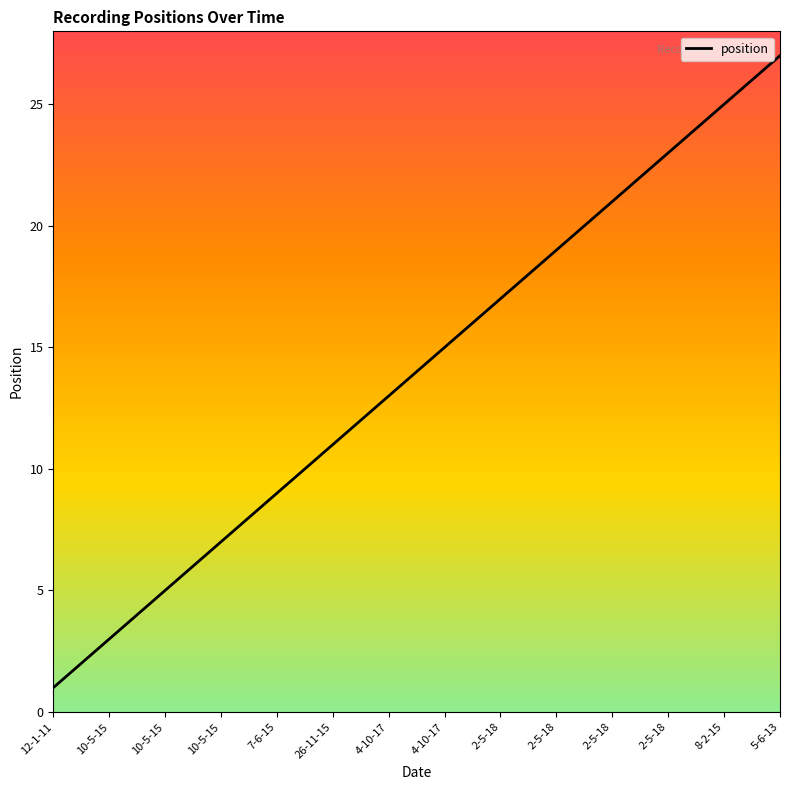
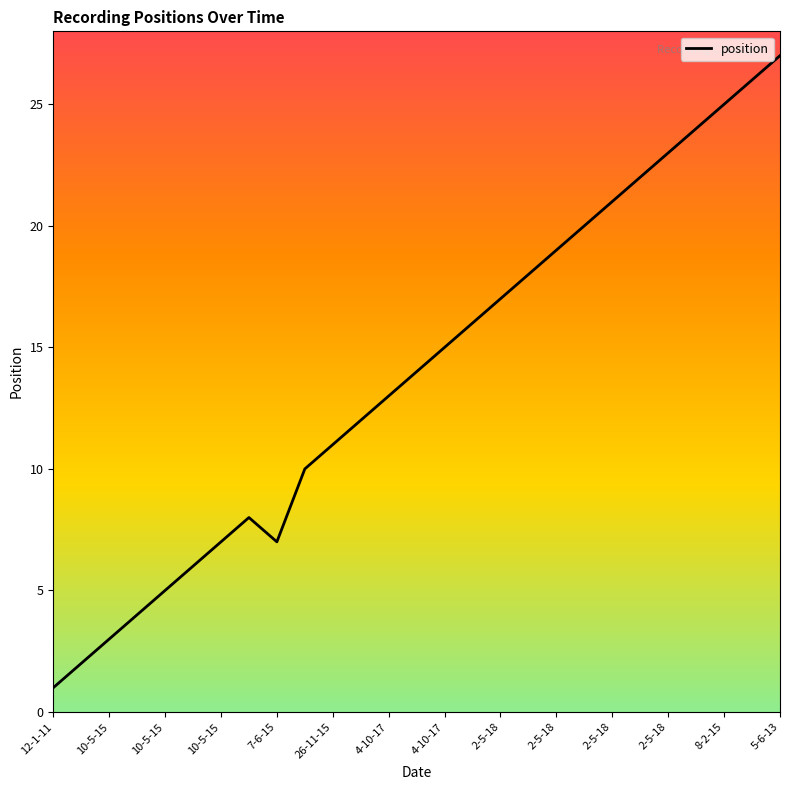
7-6-15: 9 -> 7
